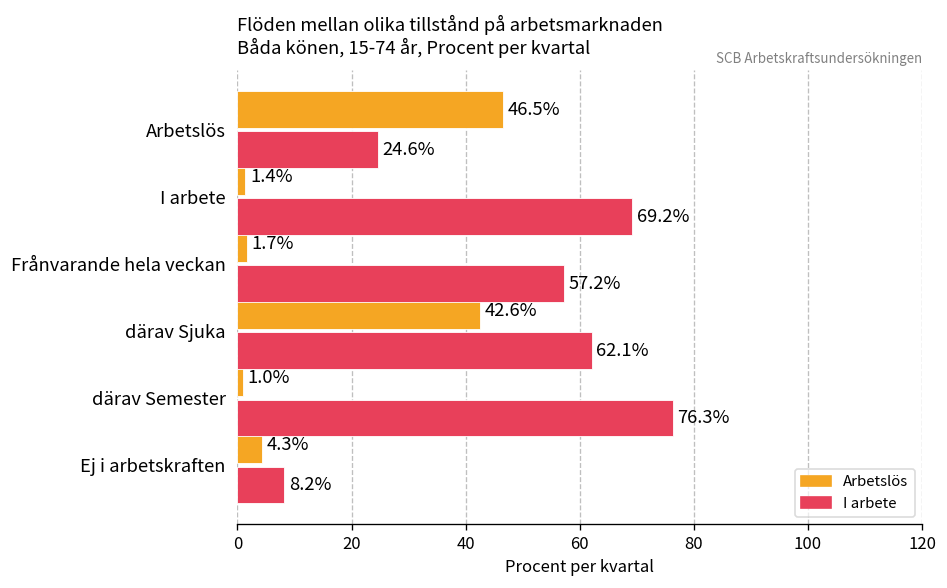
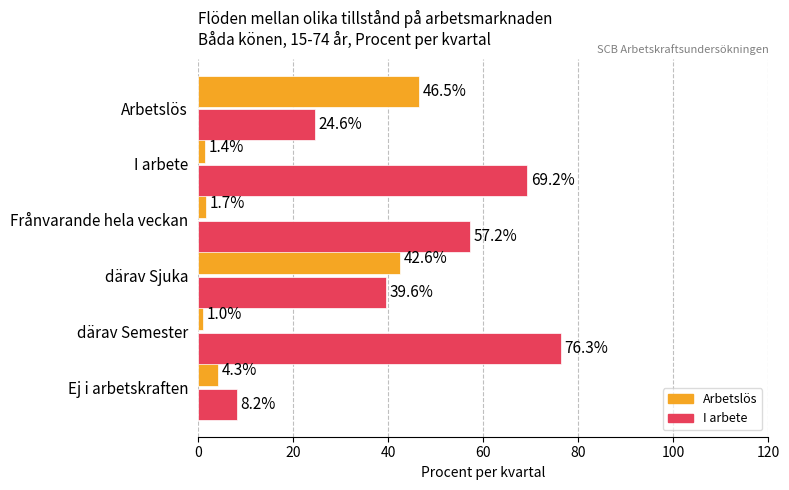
I arbete, därav Sjuka: 62.1% -> 39.6%
